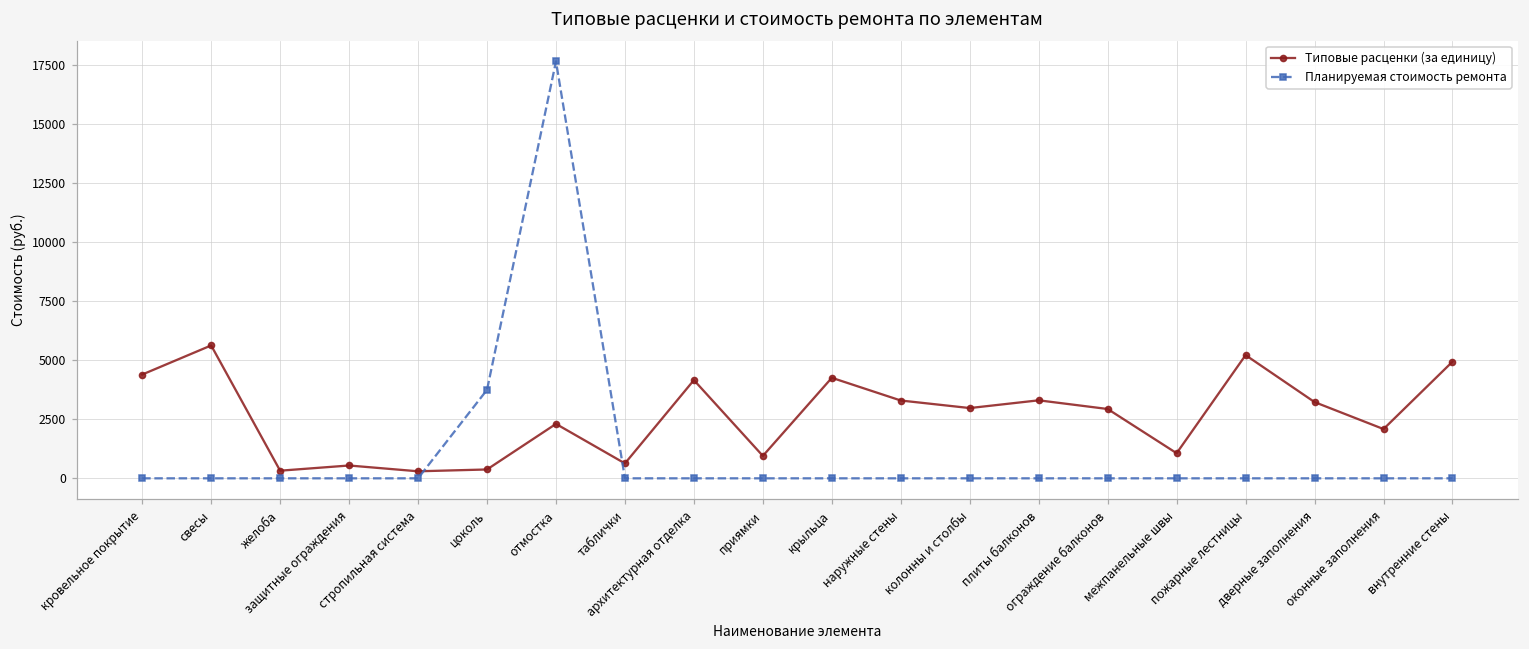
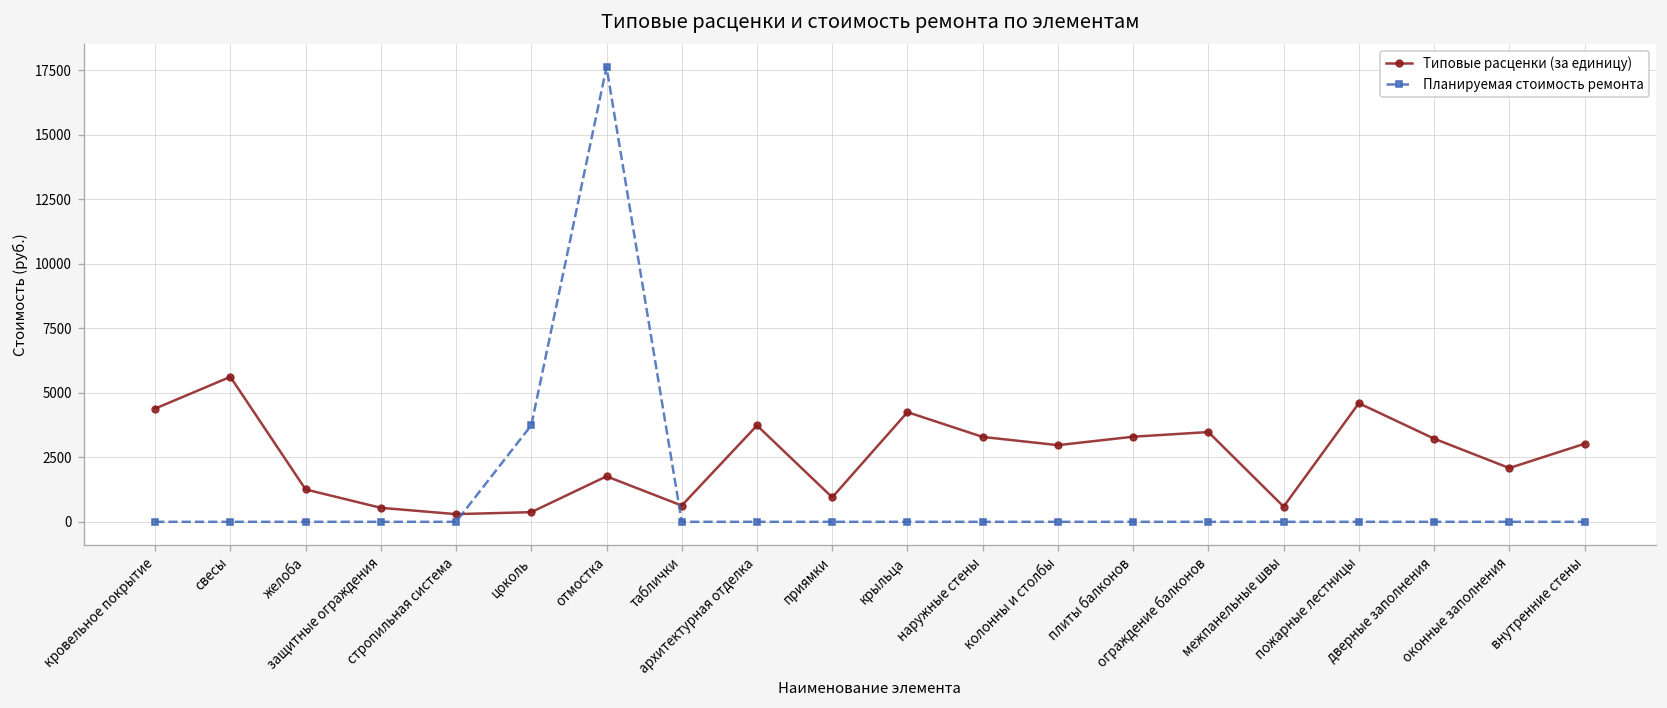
Типовые расценки (за единицу), желоба: 300 -> 1300
Типовые расценки (за единицу), отмостка: 2300 -> 1800
Типовые расценки (за единицу), архитектурная отделка: 4200 -> 3700
Типовые расценки (за единицу), ограждение балконов: 2900 -> 3500
Типовые расценки (за единицу), межпанельные швы: 1100 -> 600
Типовые расценки (за единицу), пожарные лестницы: 5200 -> 4600
Типовые расценки (за единицу), внутренние стены: 4900 -> 3000
